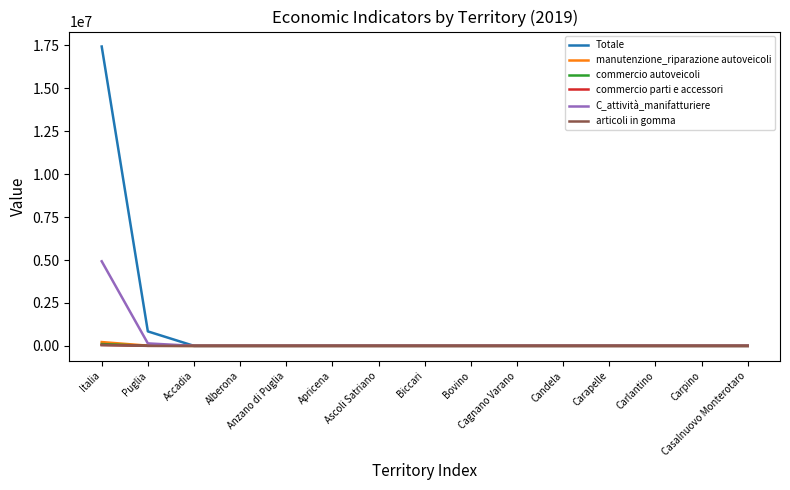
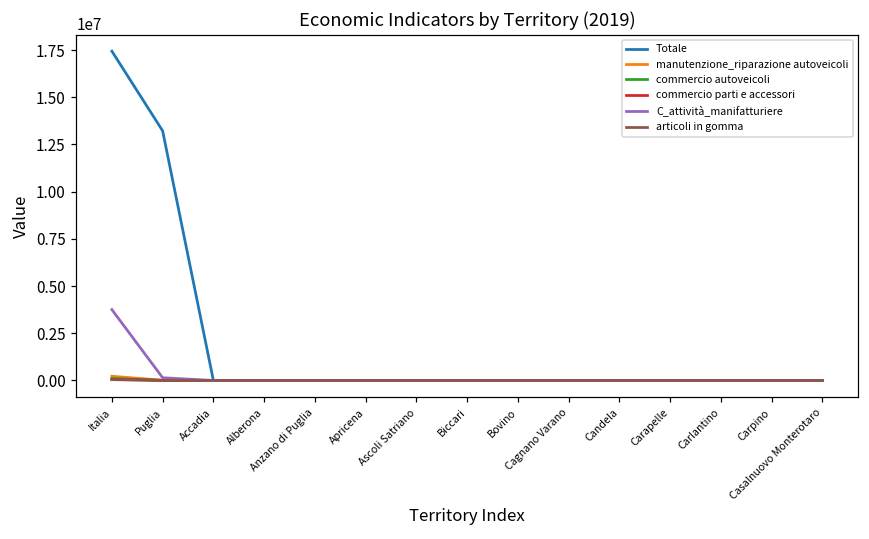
C_attività_manifatturiere, Italia: 4900000 -> 3800000
Totale, Puglia: 800000 -> 13200000
